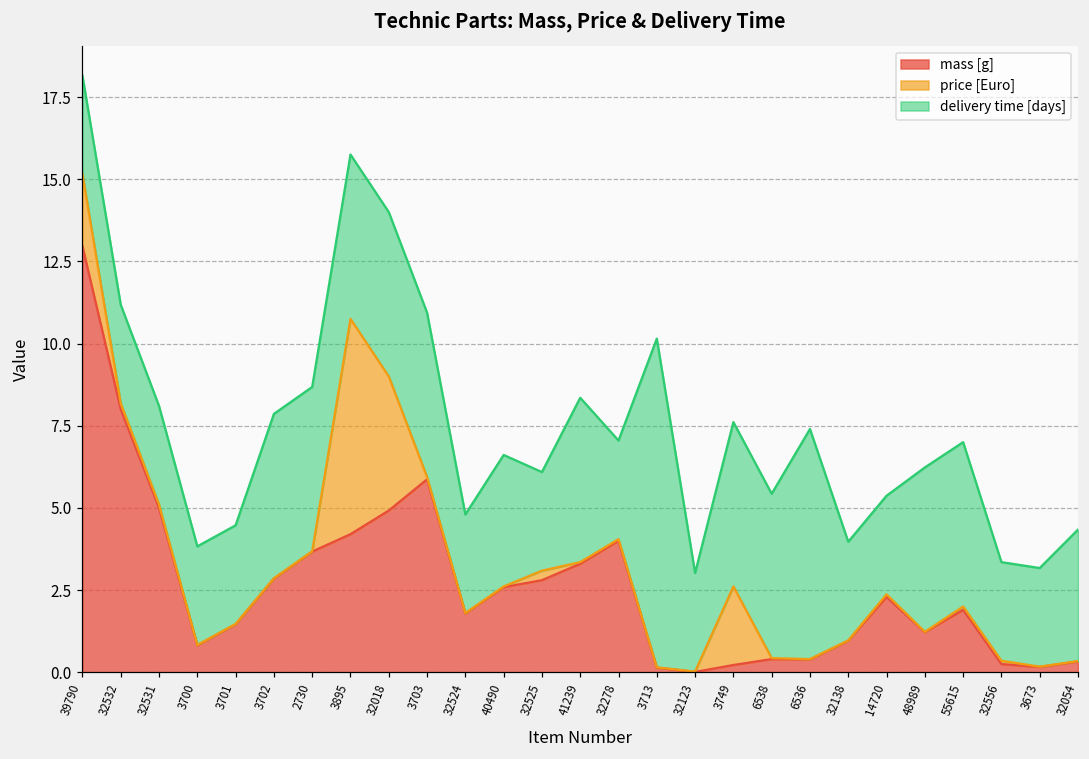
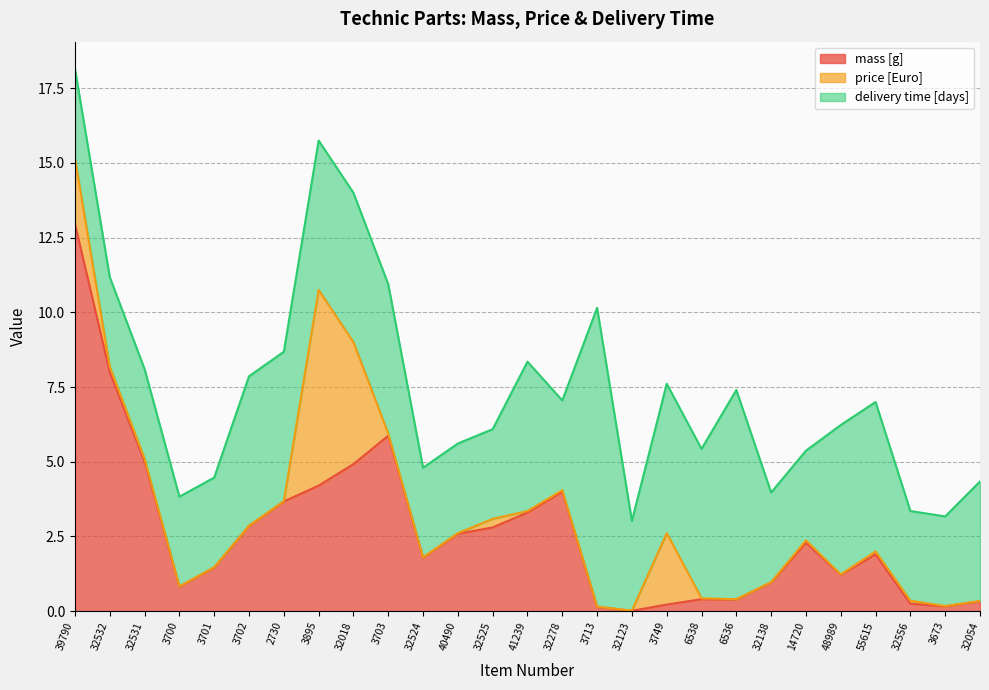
delivery time [days], 40490: 4 -> 3
